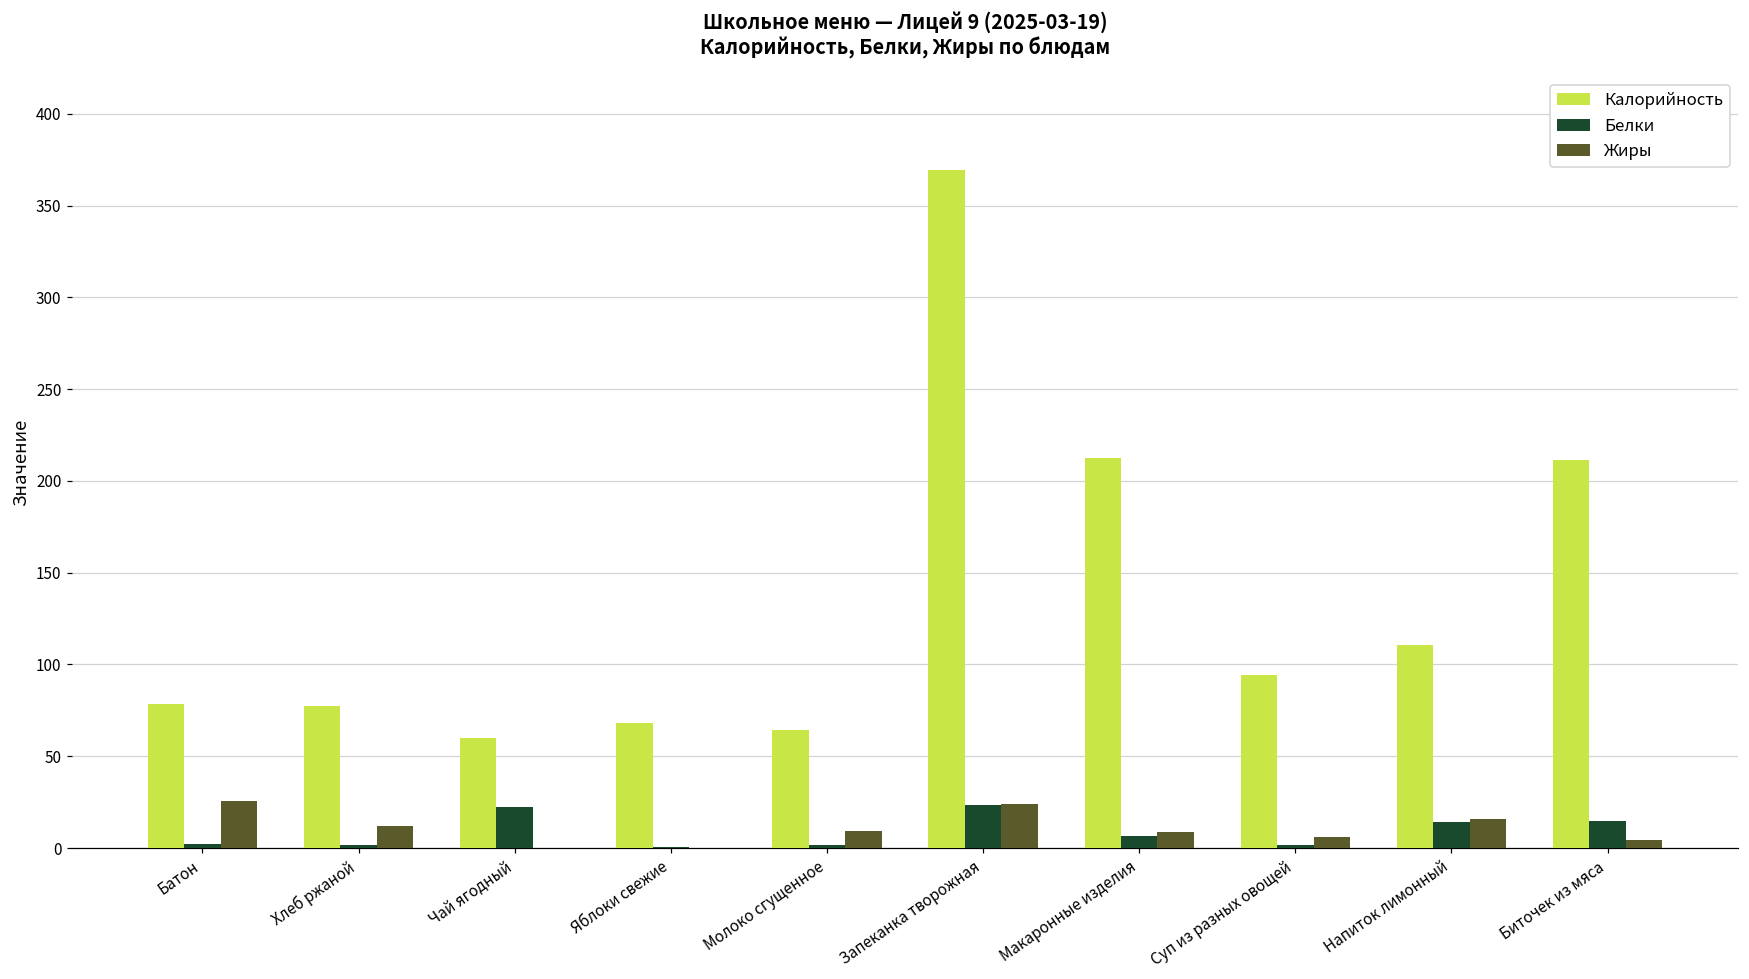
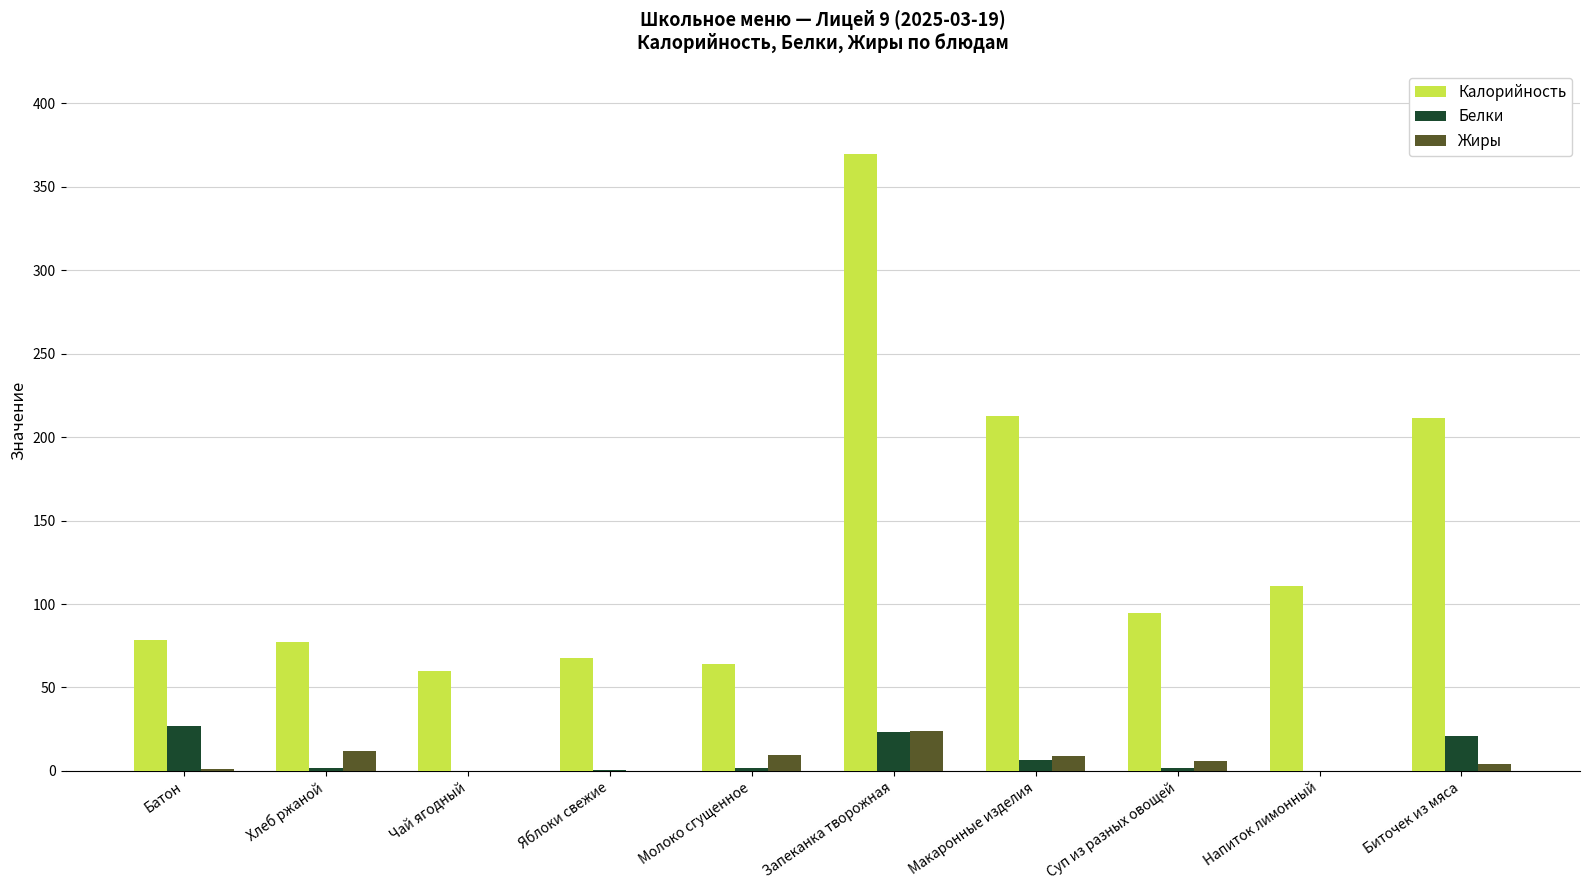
Белки, Батон: 2 -> 27
Жиры, Батон: 26 -> 1
Белки, Чай ягодный: 22 -> 0
Белки, Напиток лимонный: 14 -> 0
Жиры, Напиток лимонный: 16 -> 0
Белки, Биточек из мяса: 15 -> 21
